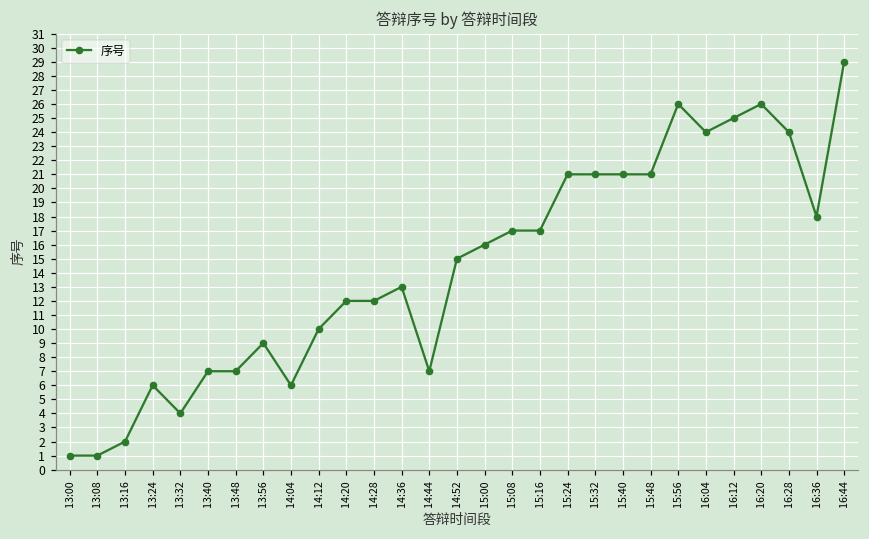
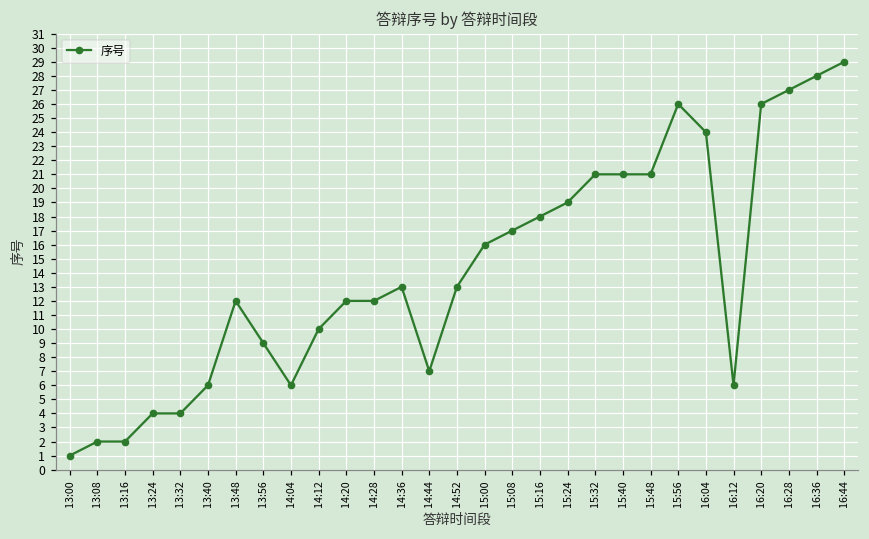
13:08: 1 -> 2
13:24: 6 -> 4
13:40: 7 -> 6
13:48: 7 -> 12
14:52: 15 -> 13
15:16: 17 -> 18
15:24: 21 -> 19
16:12: 25 -> 6
16:28: 24 -> 27
16:36: 18 -> 28
